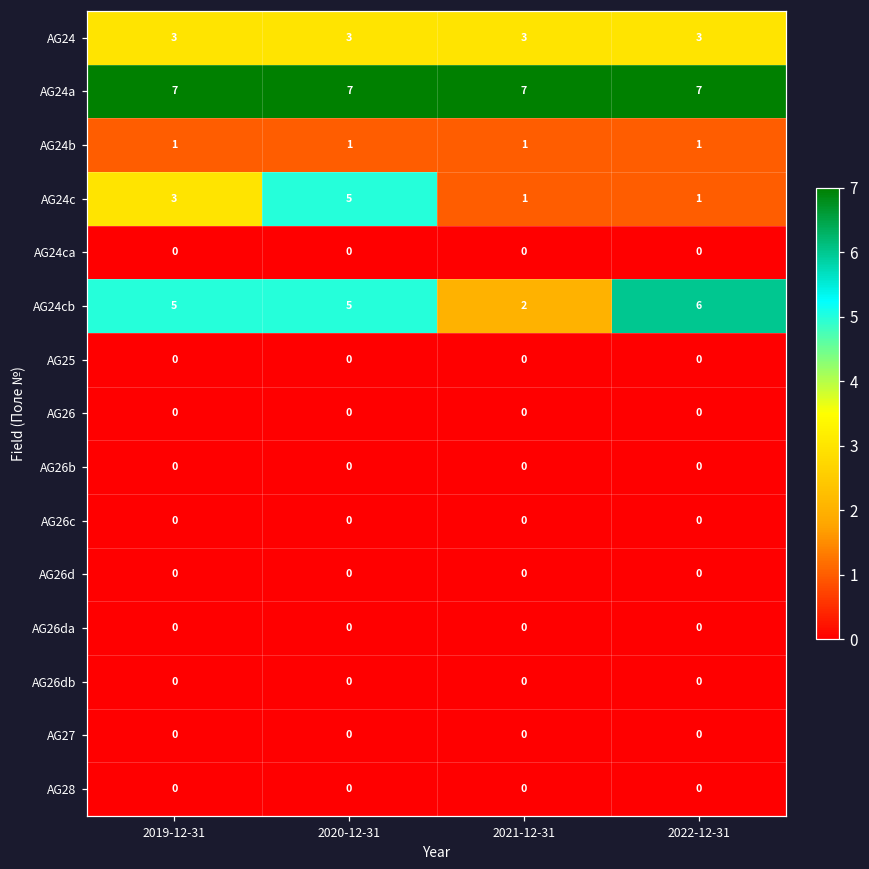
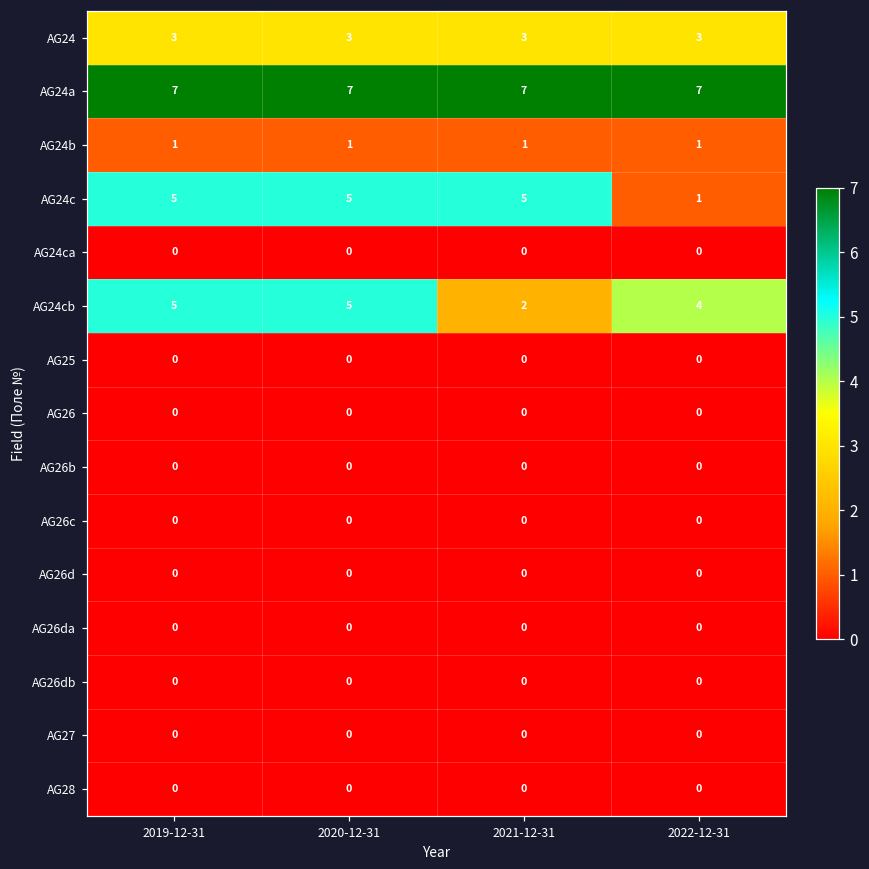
AG24c, 2019-12-31: 3 -> 5
AG24c, 2021-12-31: 1 -> 5
AG24cb, 2022-12-31: 6 -> 4
